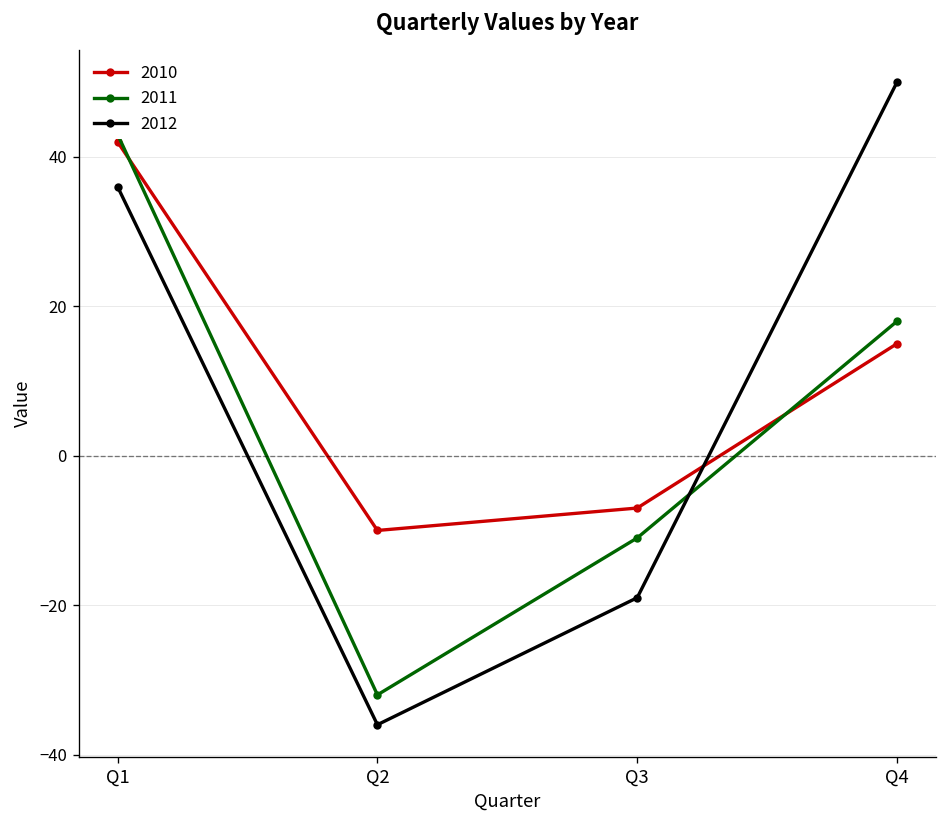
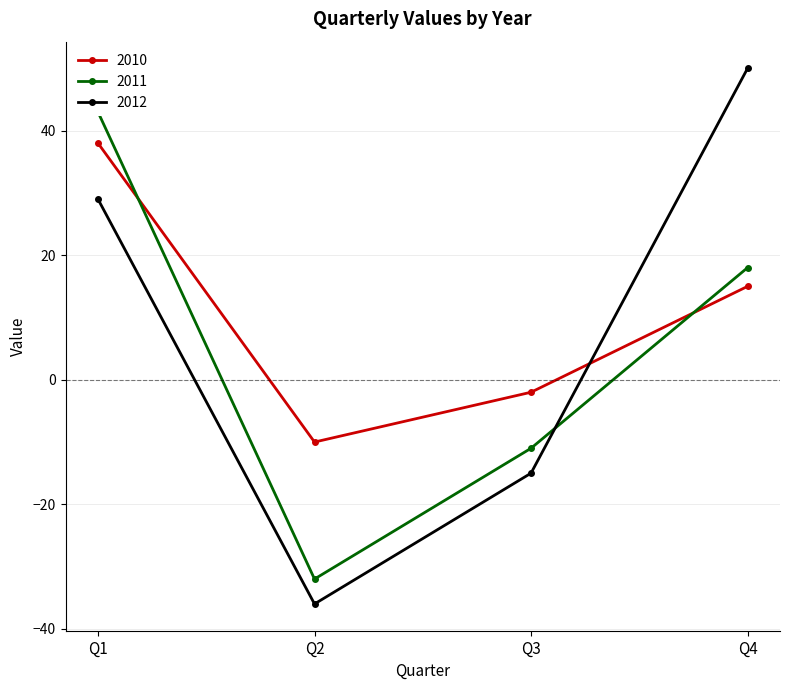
2010, Q1: 42 -> 38
2012, Q1: 36 -> 29
2010, Q3: -7 -> -2
2012, Q3: -19 -> -15
